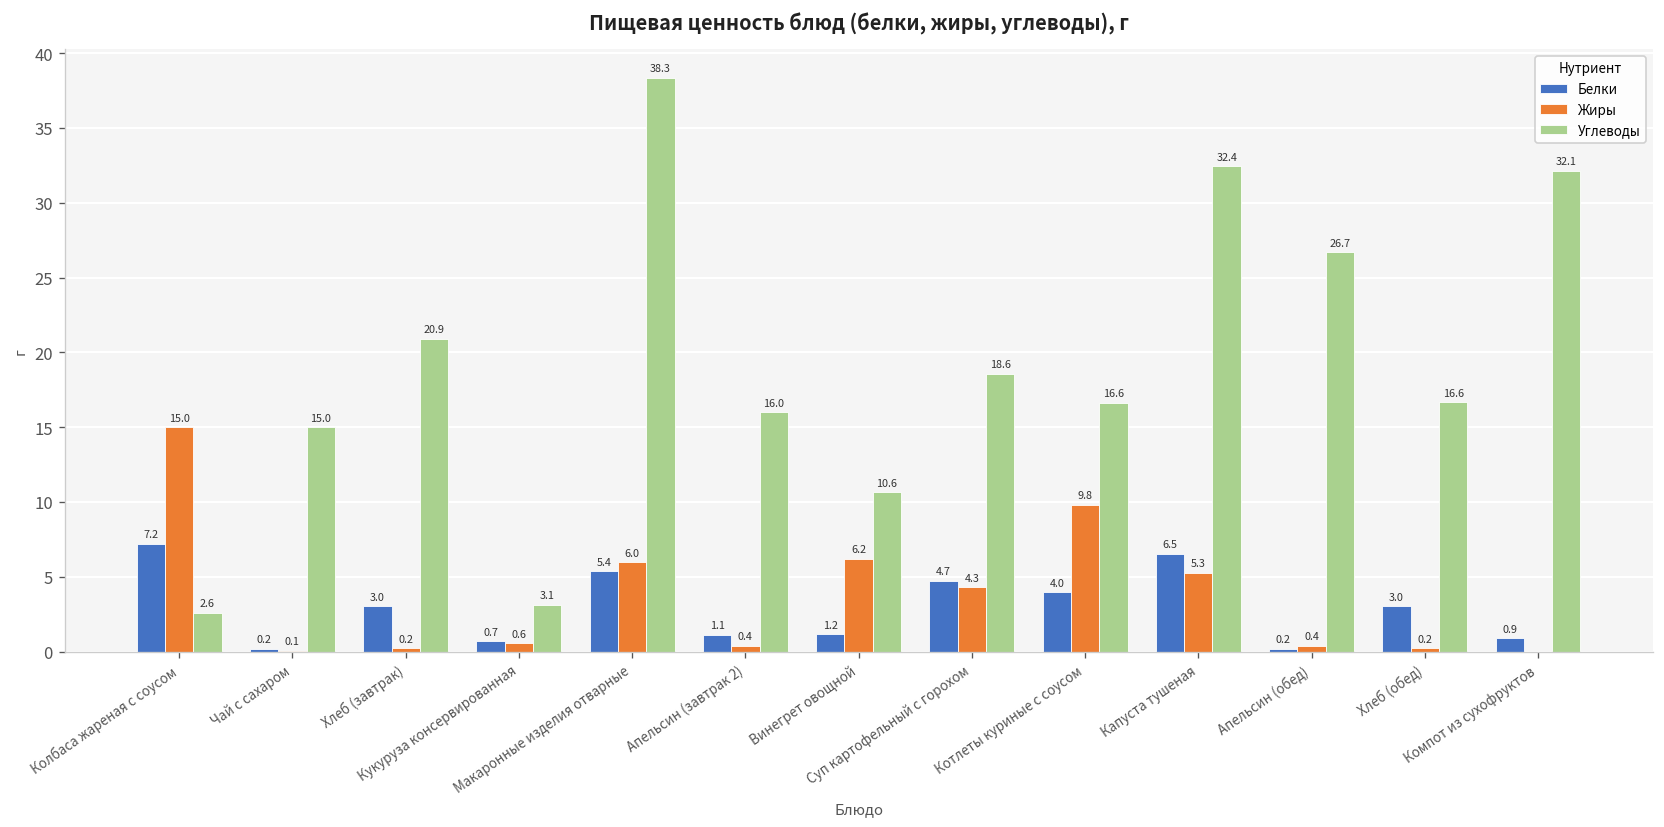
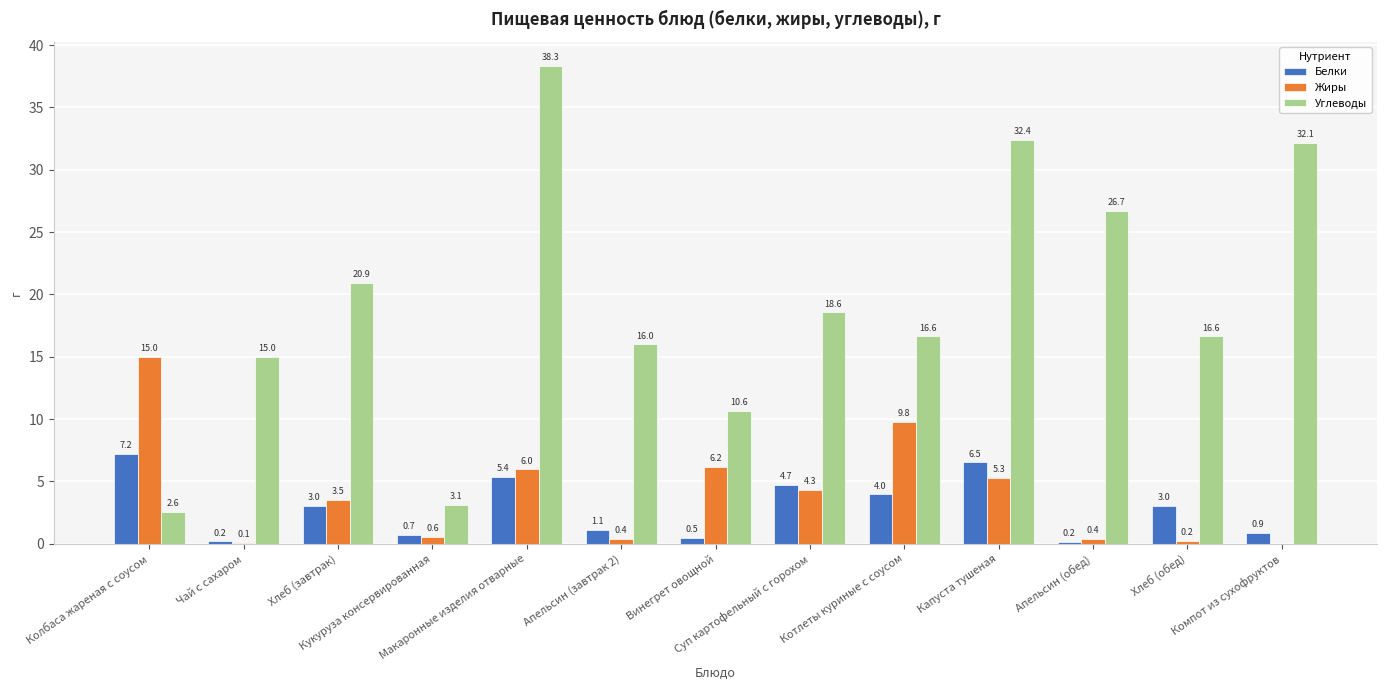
Жиры, Хлеб (завтрак): 0.2 -> 3.5
Белки, Винегрет овощной: 1.2 -> 0.5
